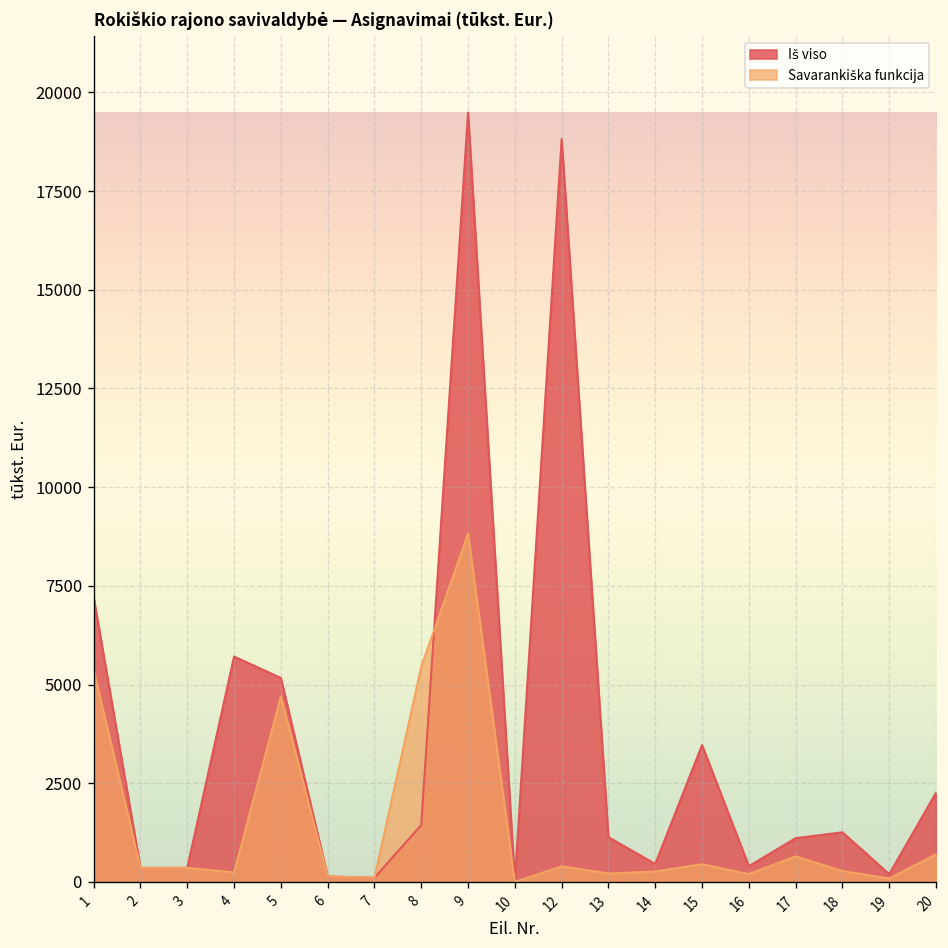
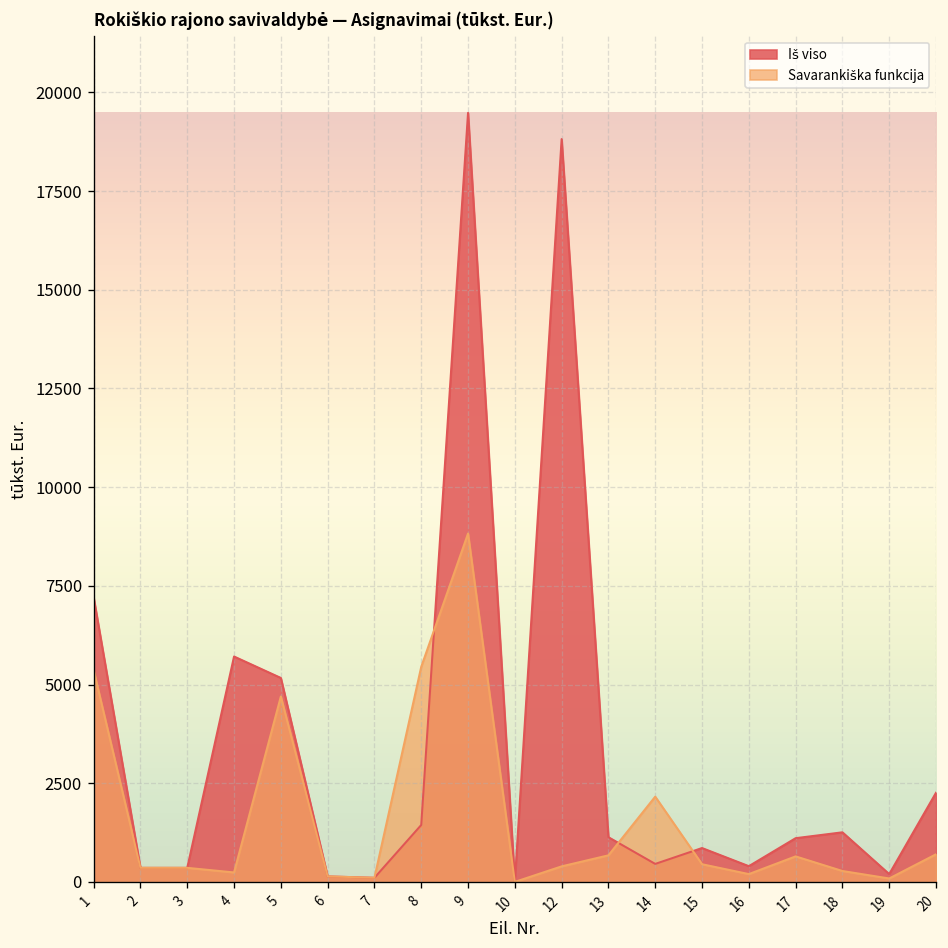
Savarankiška funkcija, 13: 200 -> 700
Savarankiška funkcija, 14: 300 -> 2200
Iš viso, 15: 3500 -> 900
